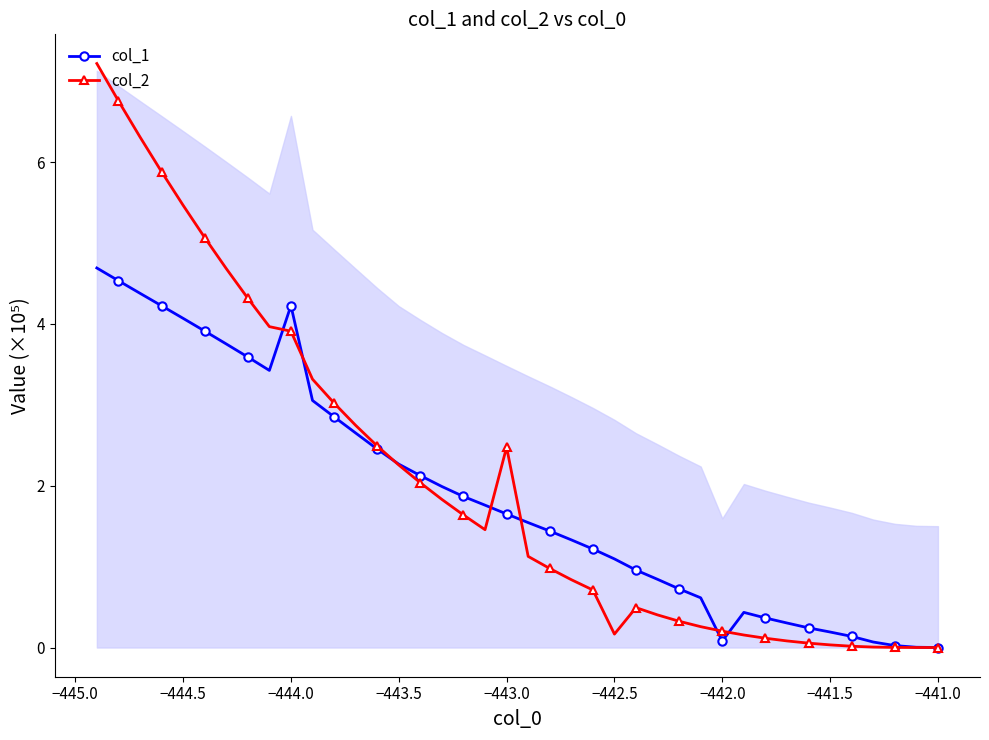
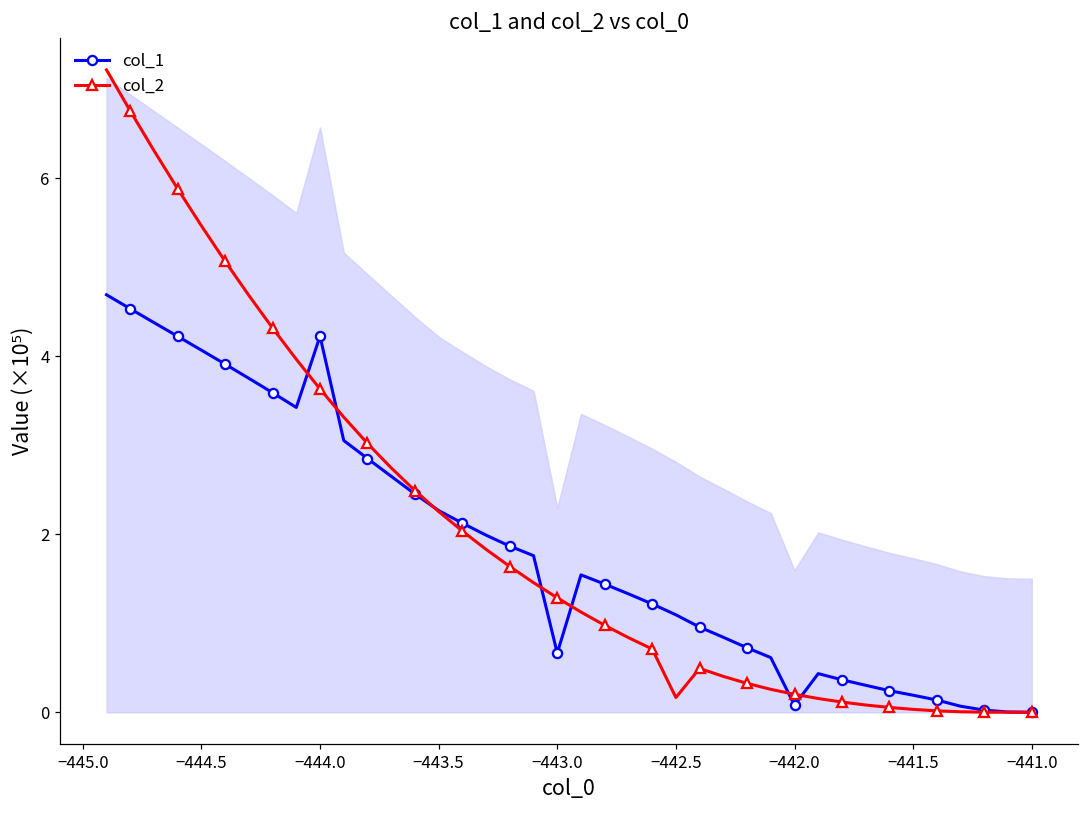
col_2, −444.0: 3.9 -> 3.6
col_1, −443.0: 1.7 -> 0.7
col_2, −443.0: 2.5 -> 1.3
